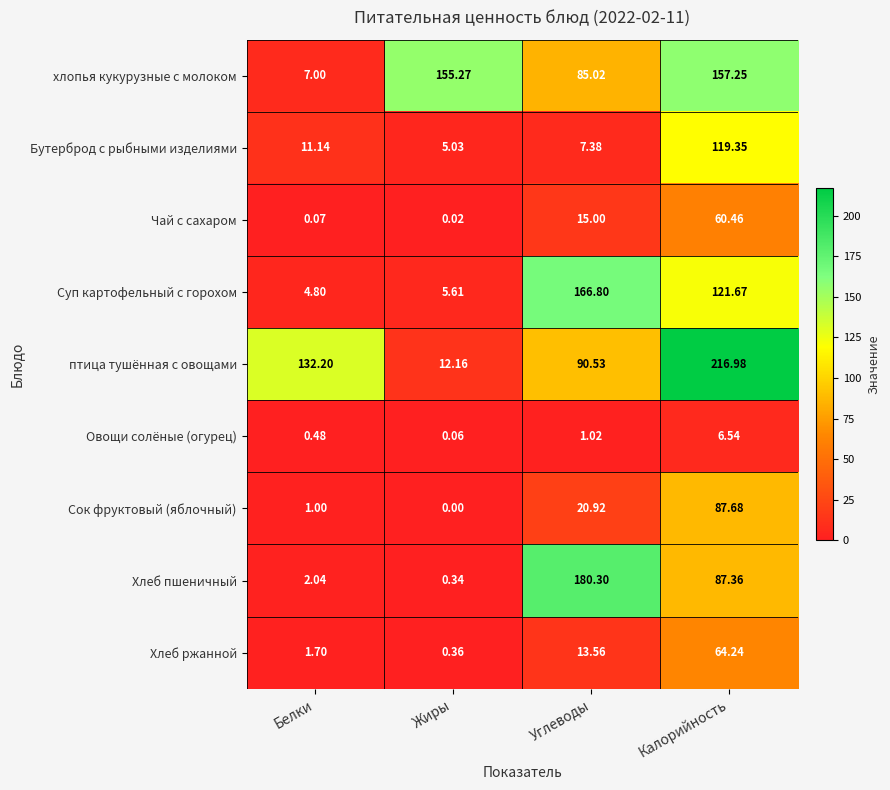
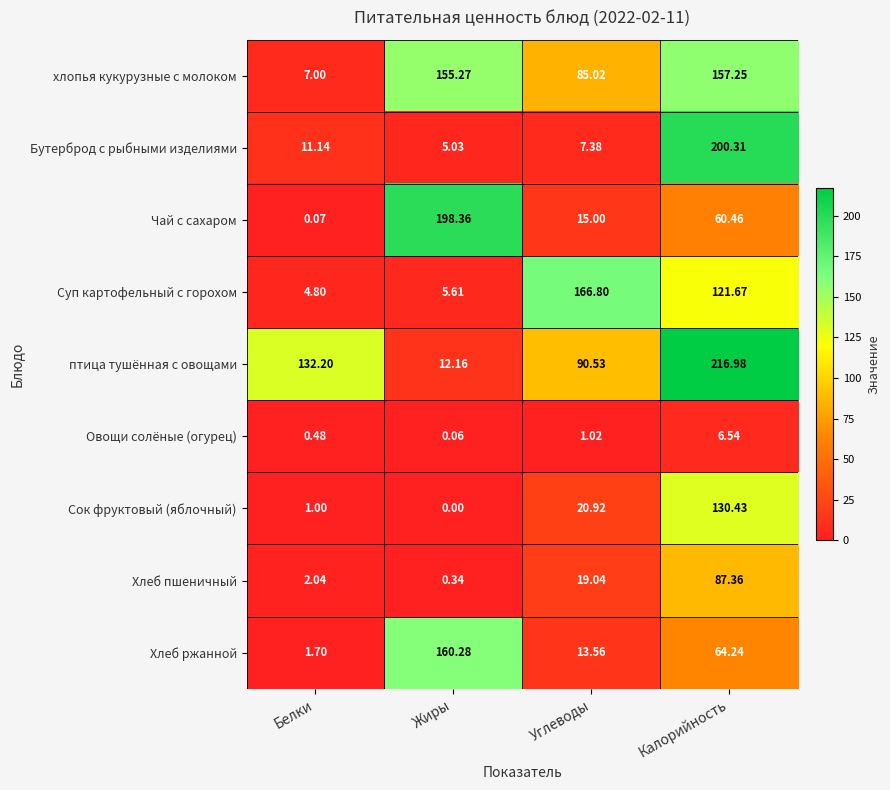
Бутерброд с рыбными изделиями, Калорийность: 119.35 -> 200.31
Чай с сахаром, Жиры: 0.02 -> 198.36
Сок фруктовый (яблочный), Калорийность: 87.68 -> 130.43
Хлеб пшеничный, Углеводы: 180.30 -> 19.04
Хлеб ржанной, Жиры: 0.36 -> 160.28
